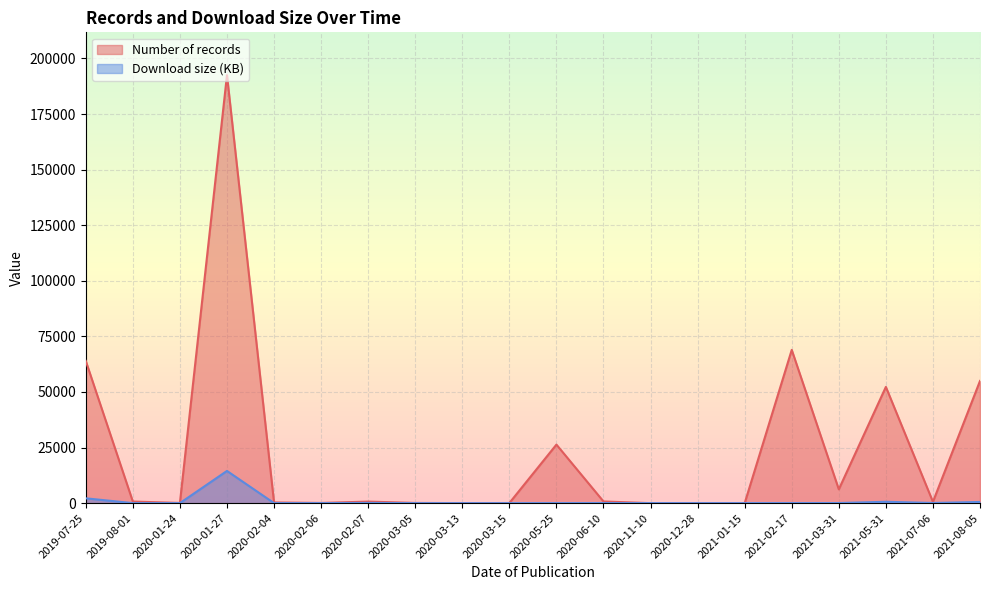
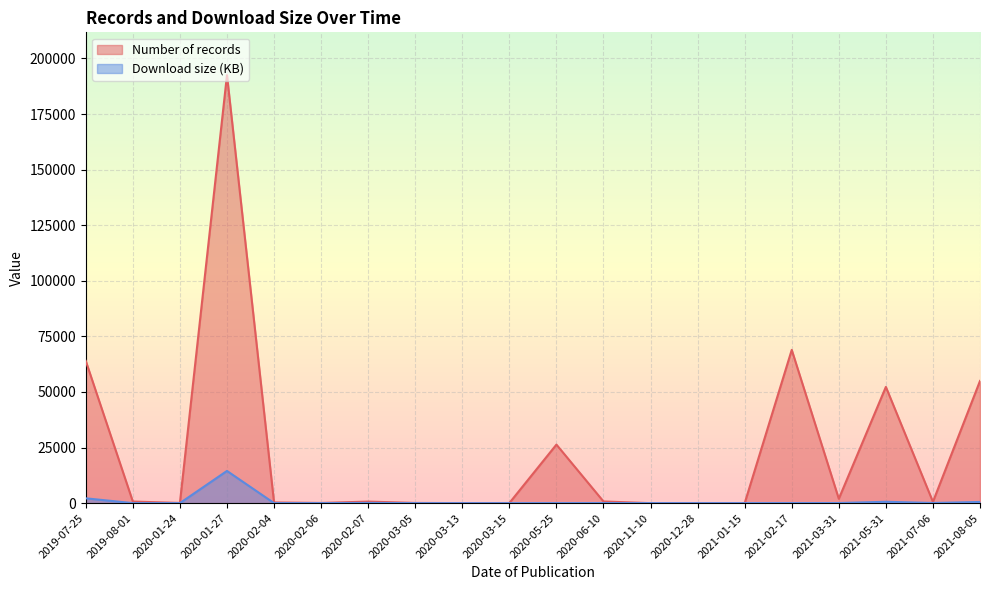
Number of records, 2021-03-31: 6000 -> 2000
